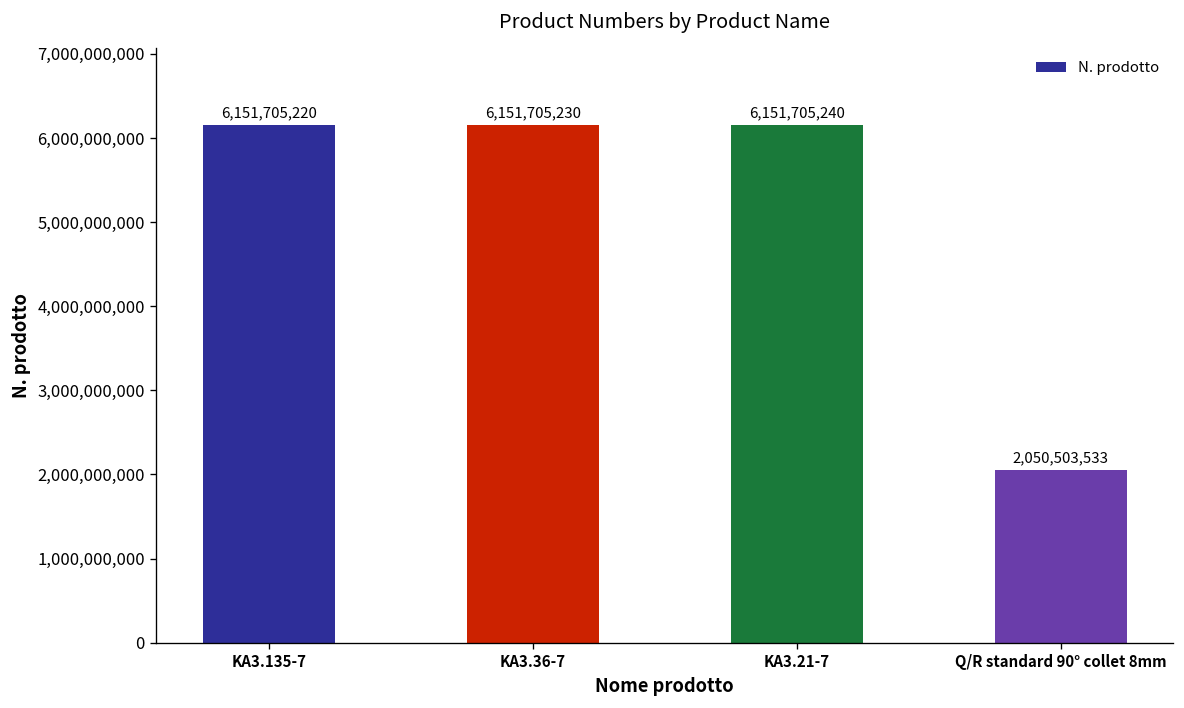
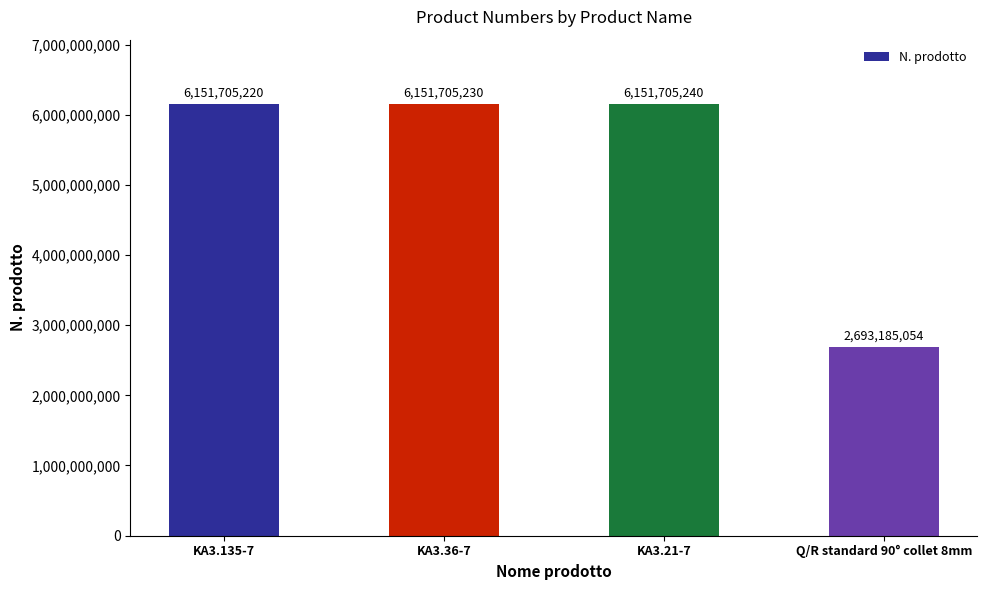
Q/R standard 90° collet 8mm: 2,050,503,533 -> 2,693,185,054
